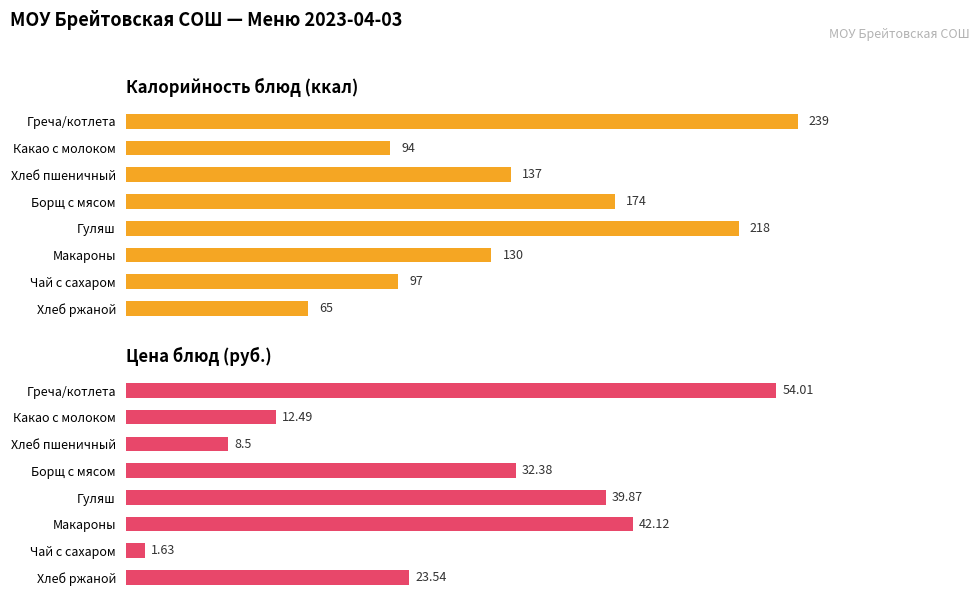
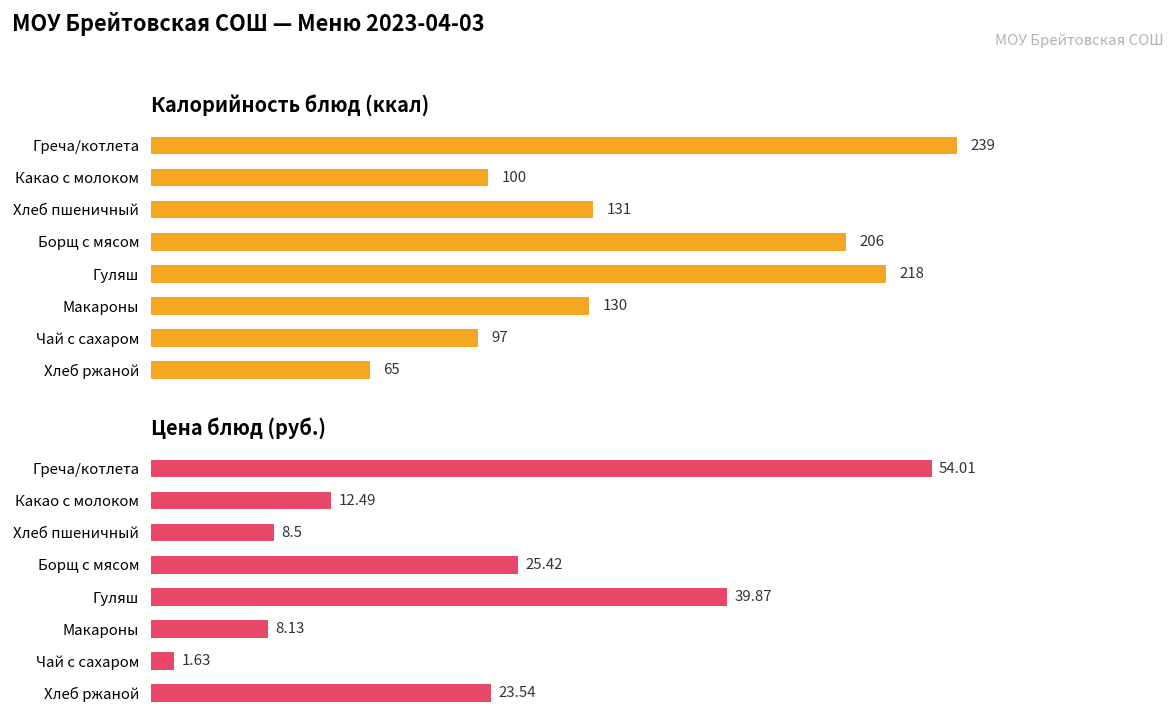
Калорийность блюд (ккал), Какао с молоком: 94 -> 100
Калорийность блюд (ккал), Хлеб пшеничный: 137 -> 131
Калорийность блюд (ккал), Борщ с мясом: 174 -> 206
Цена блюд (руб.), Борщ с мясом: 32.38 -> 25.42
Цена блюд (руб.), Макароны: 42.12 -> 8.13
